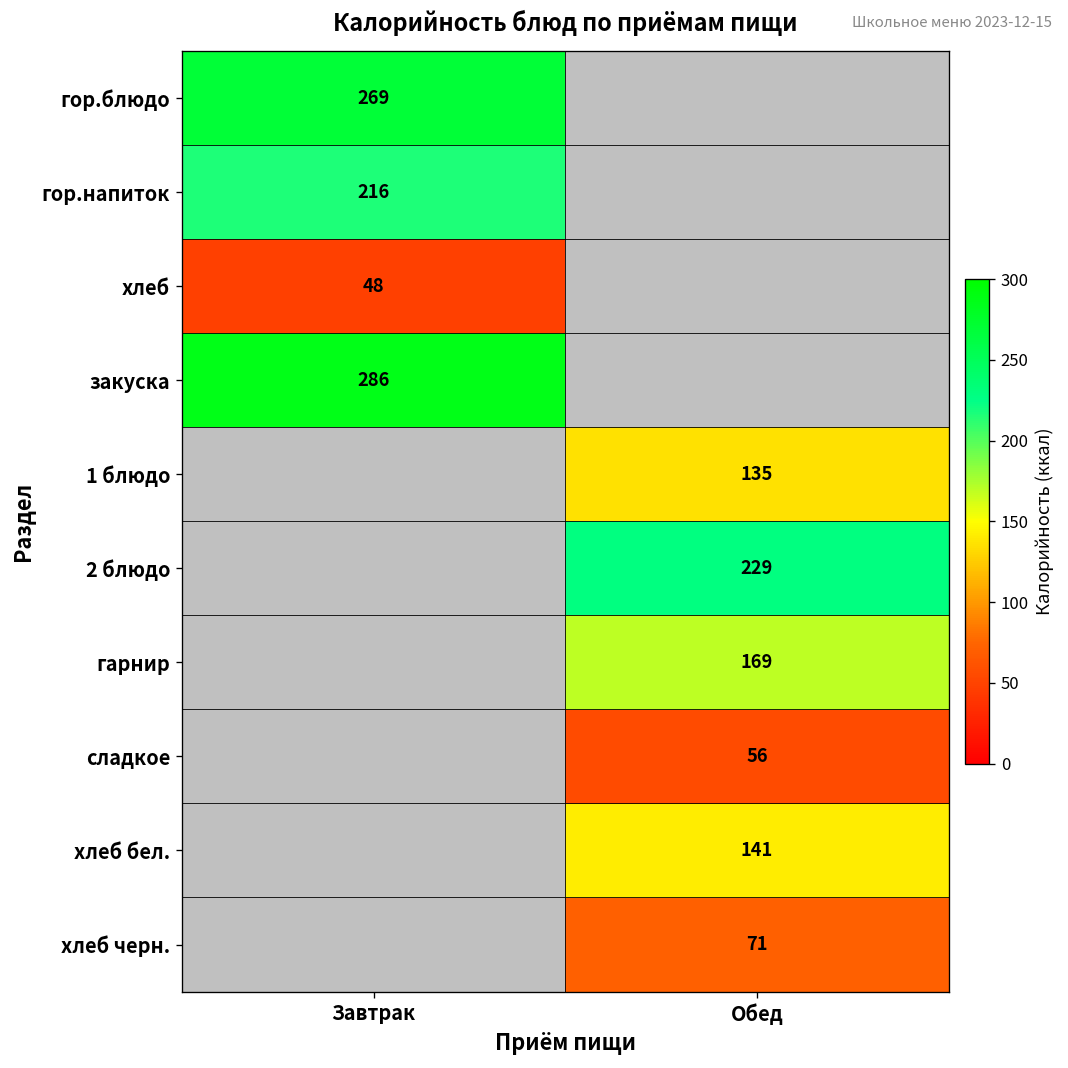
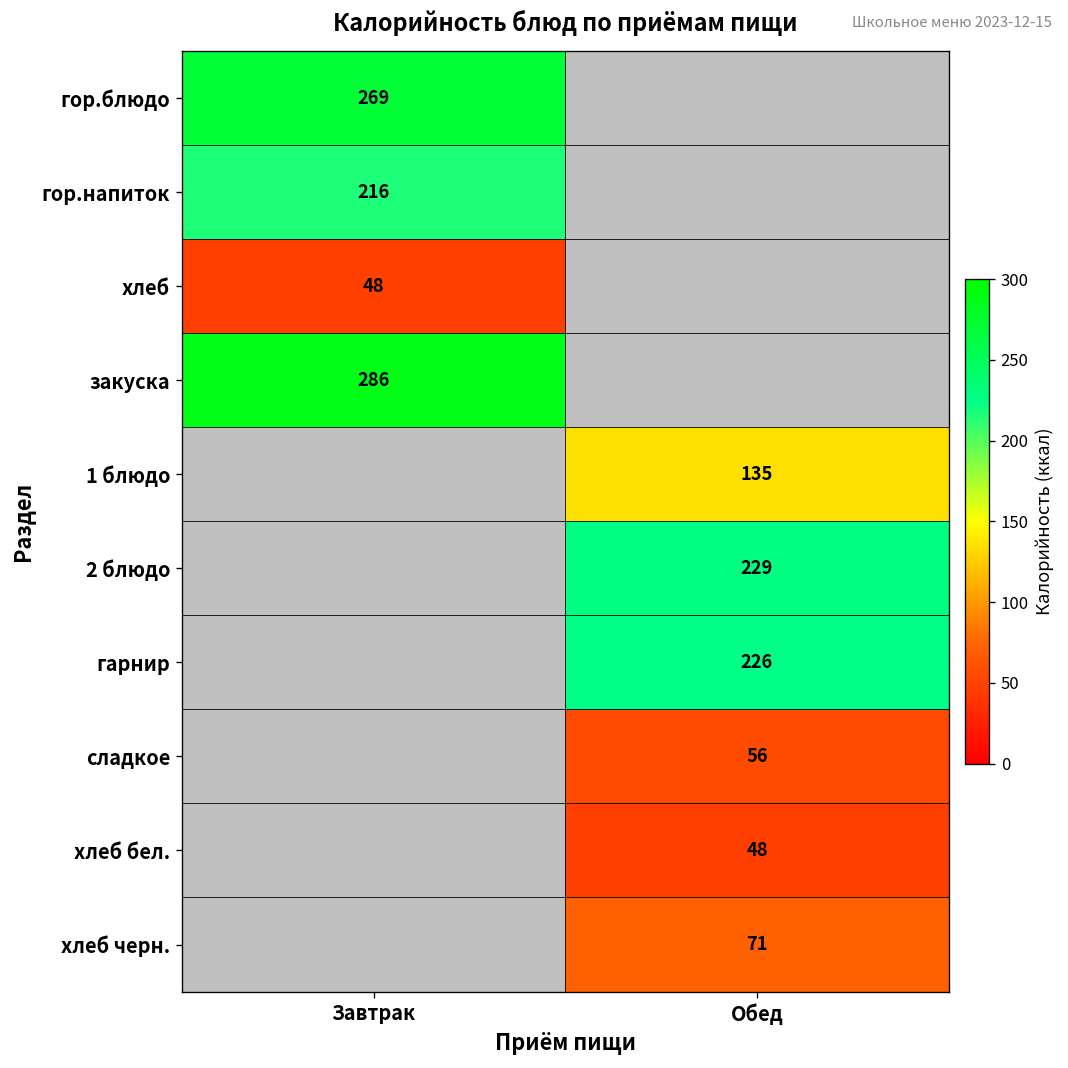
гарнир, Обед: 169 -> 226
хлеб бел., Обед: 141 -> 48
